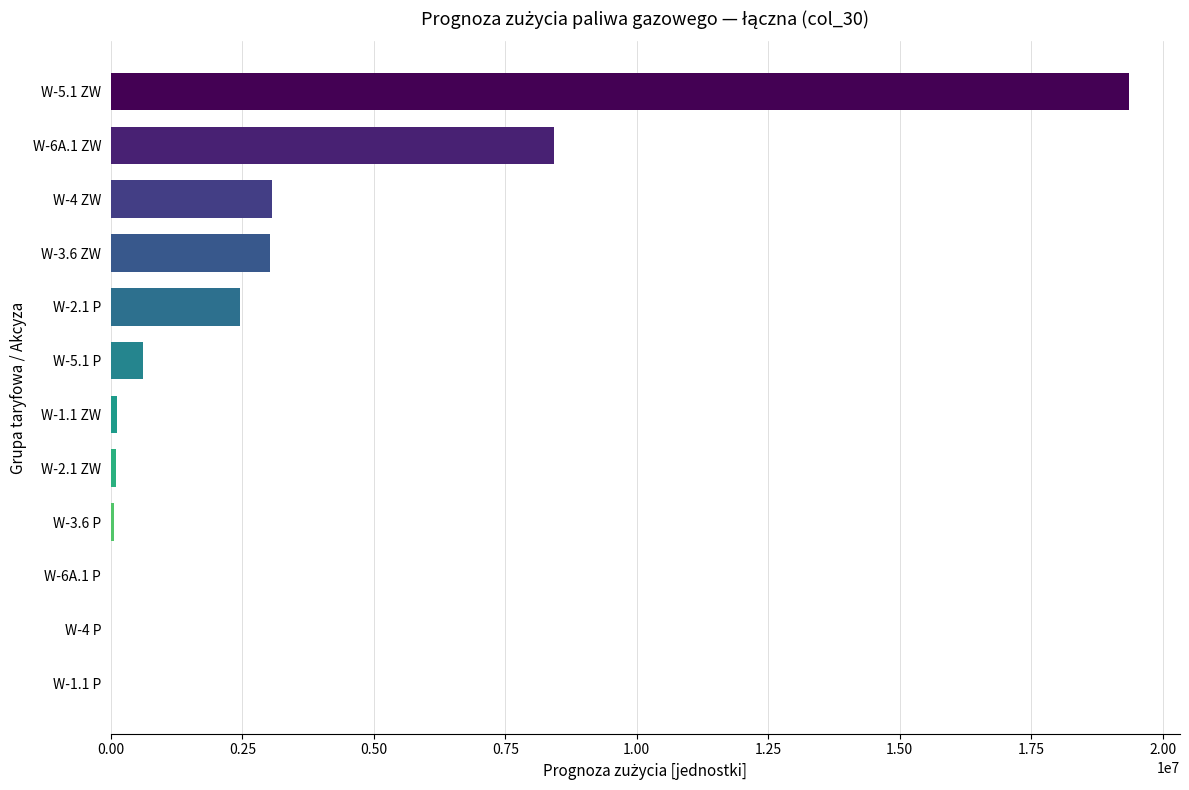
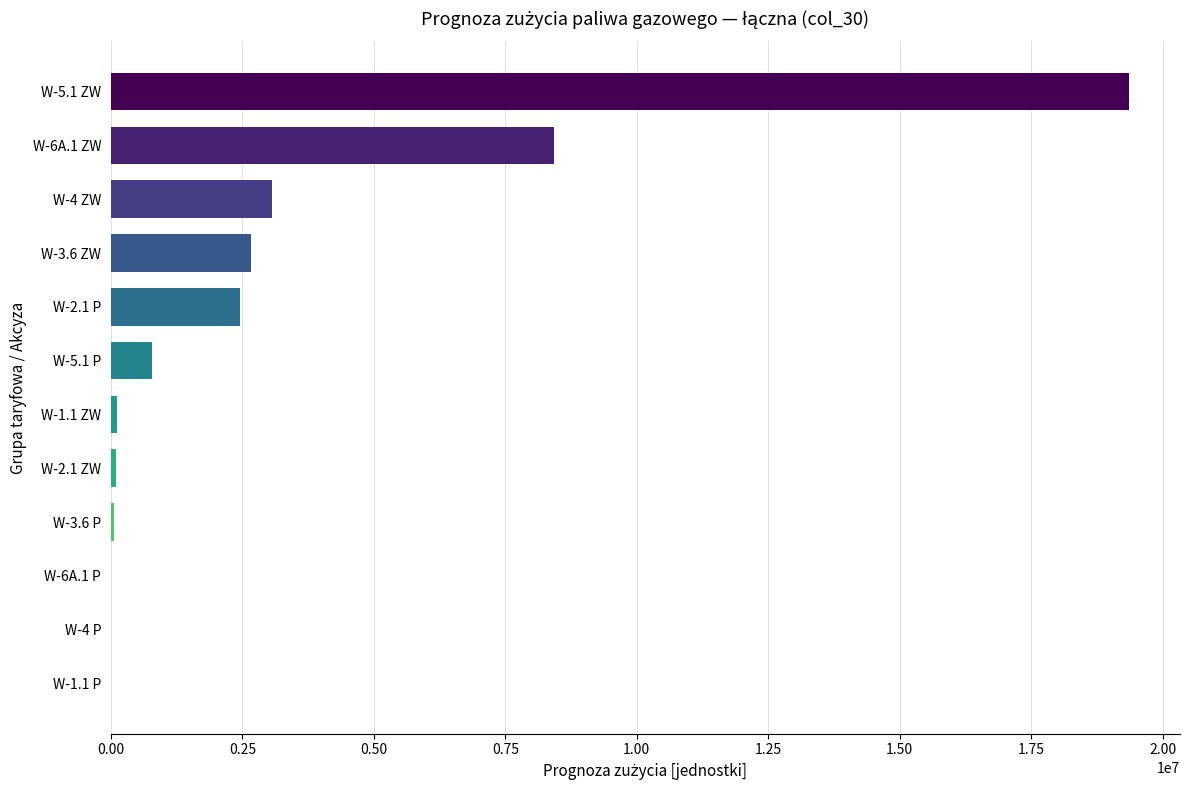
W-3.6 ZW: 3000000 -> 2700000
W-5.1 P: 600000 -> 800000
